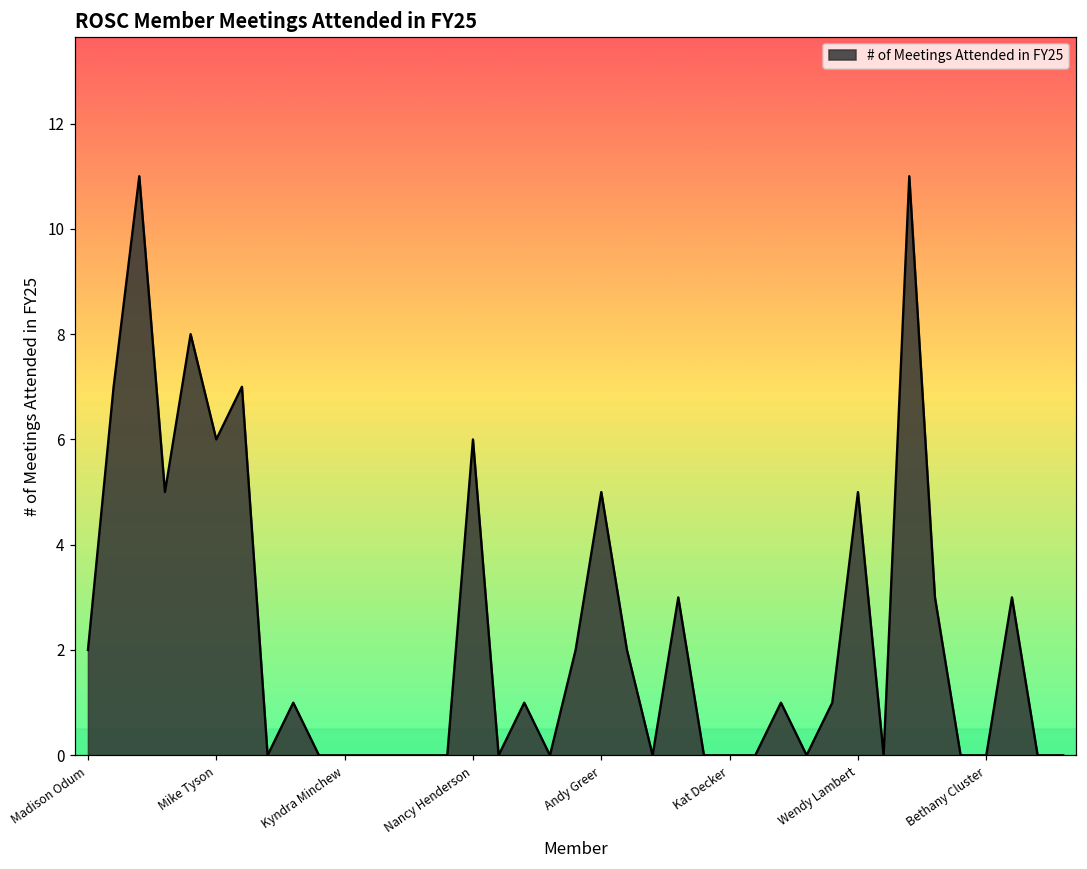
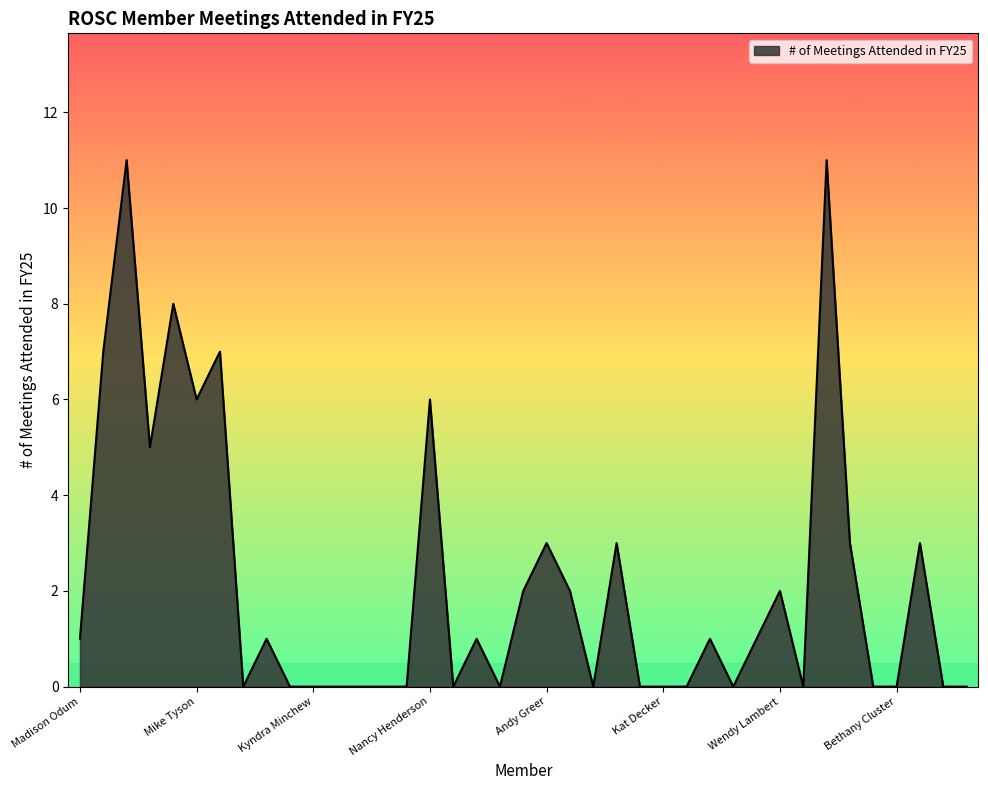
Madison Odum: 2 -> 1
Andy Greer: 5 -> 3
Wendy Lambert: 5 -> 2
